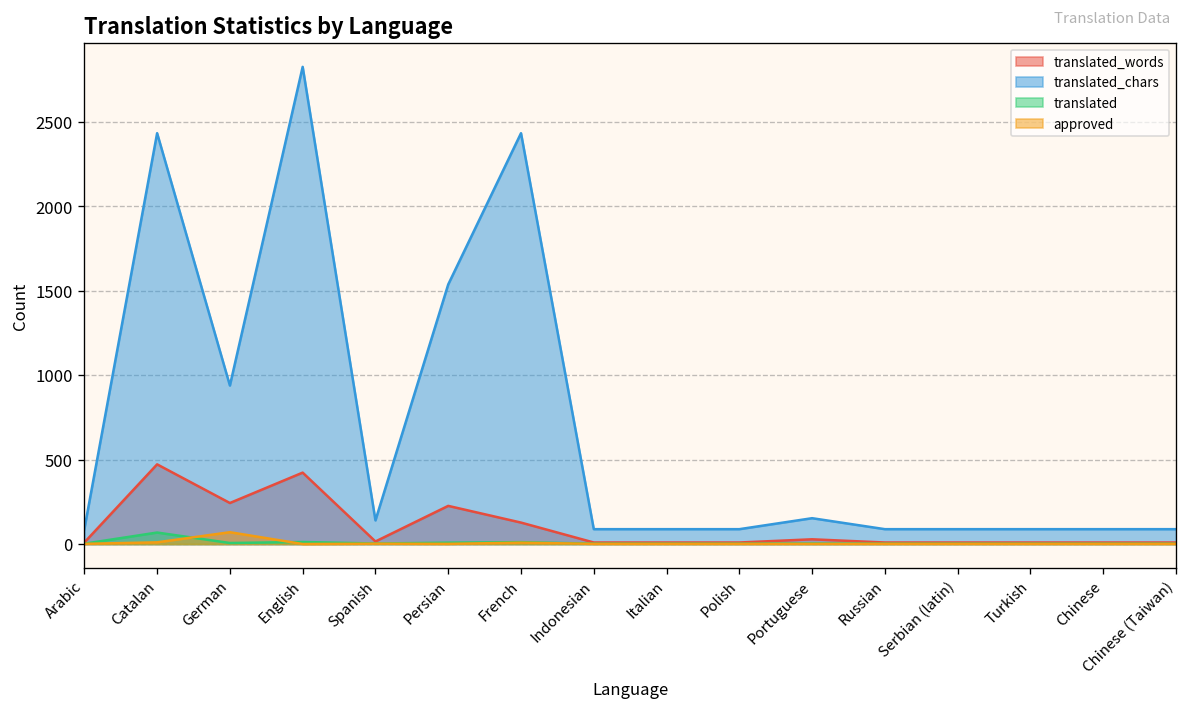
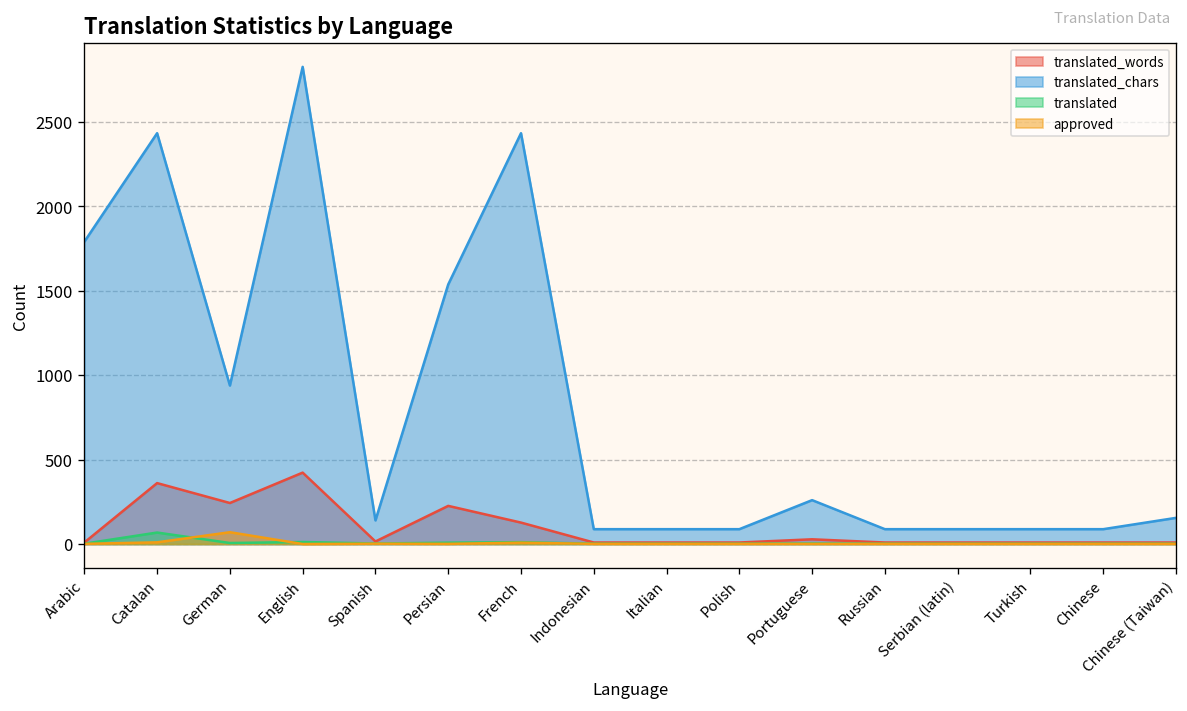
translated_chars, Arabic: 90 -> 1790
translated_words, Catalan: 470 -> 360
translated_chars, Portuguese: 150 -> 260
translated_chars, Chinese (Taiwan): 90 -> 160
